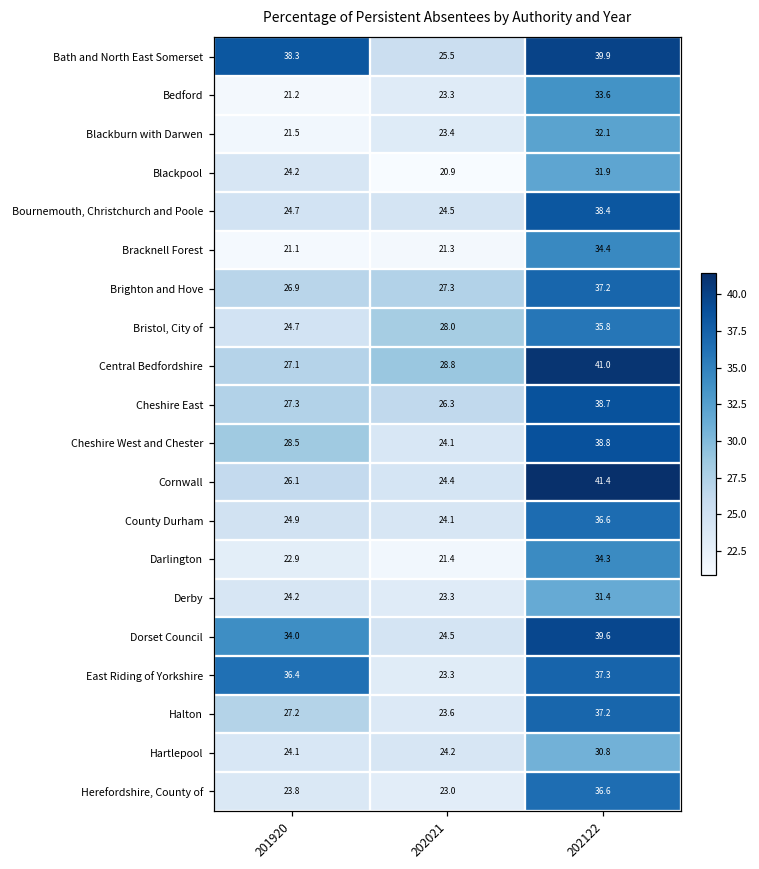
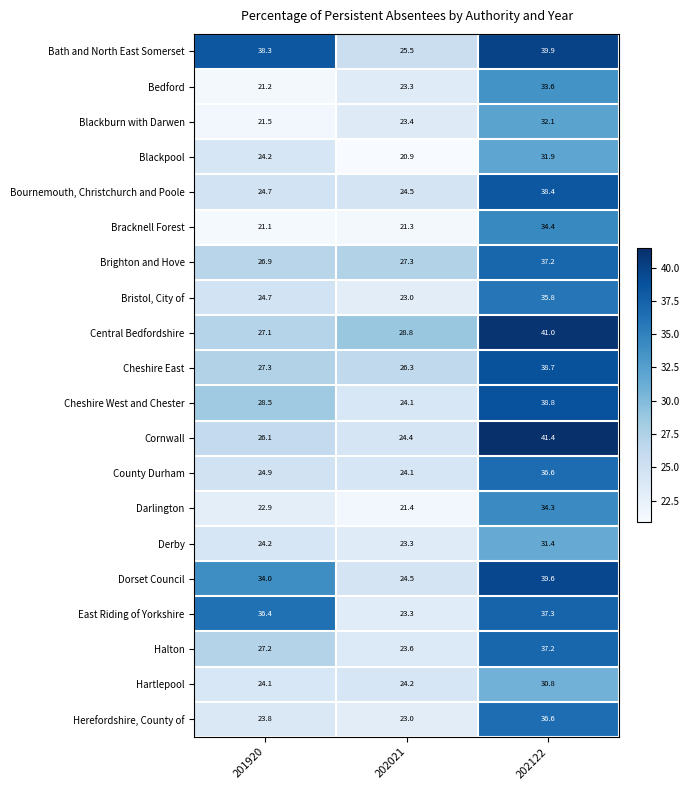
Bristol, City of, 202021: 28.0 -> 23.0
